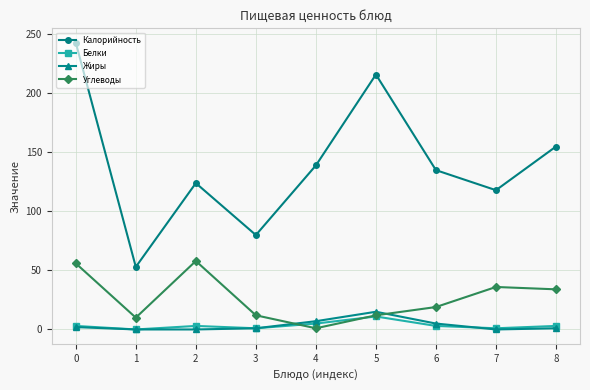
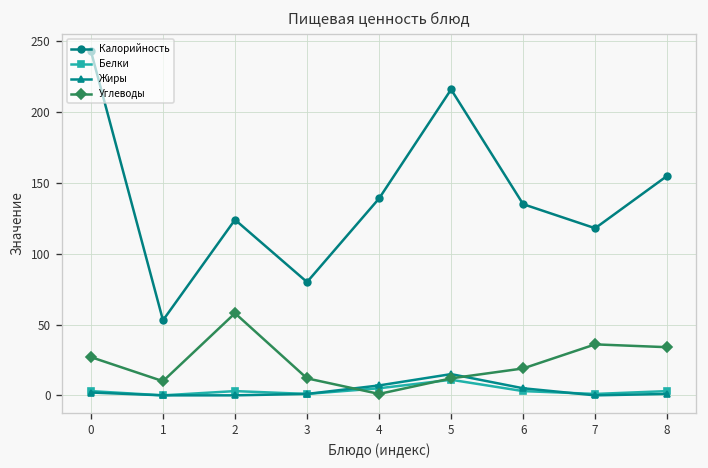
Углеводы, 0: 56 -> 27
